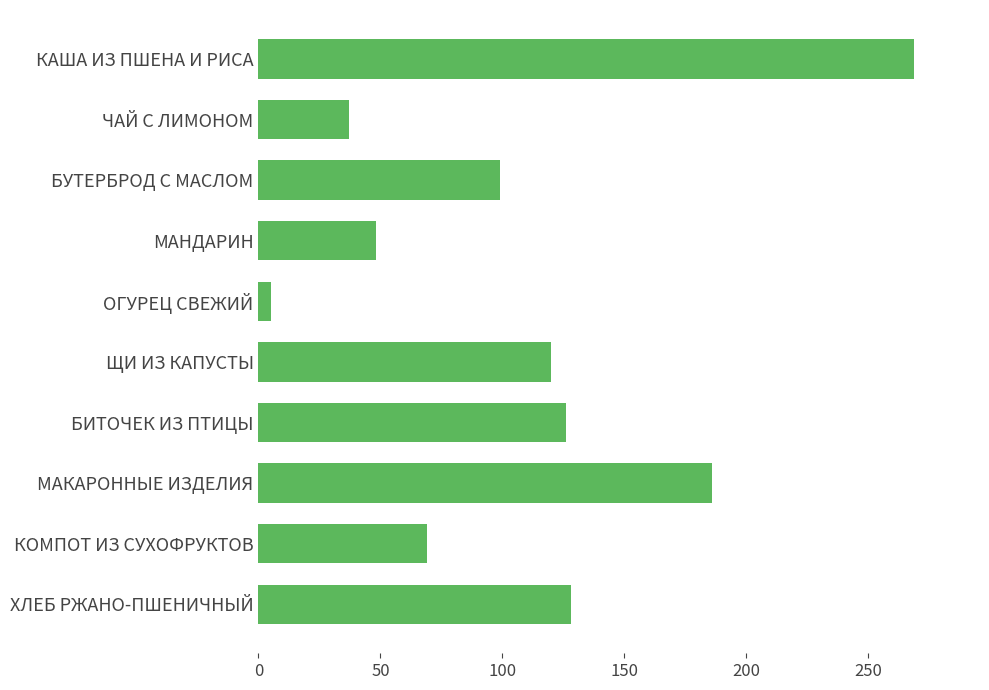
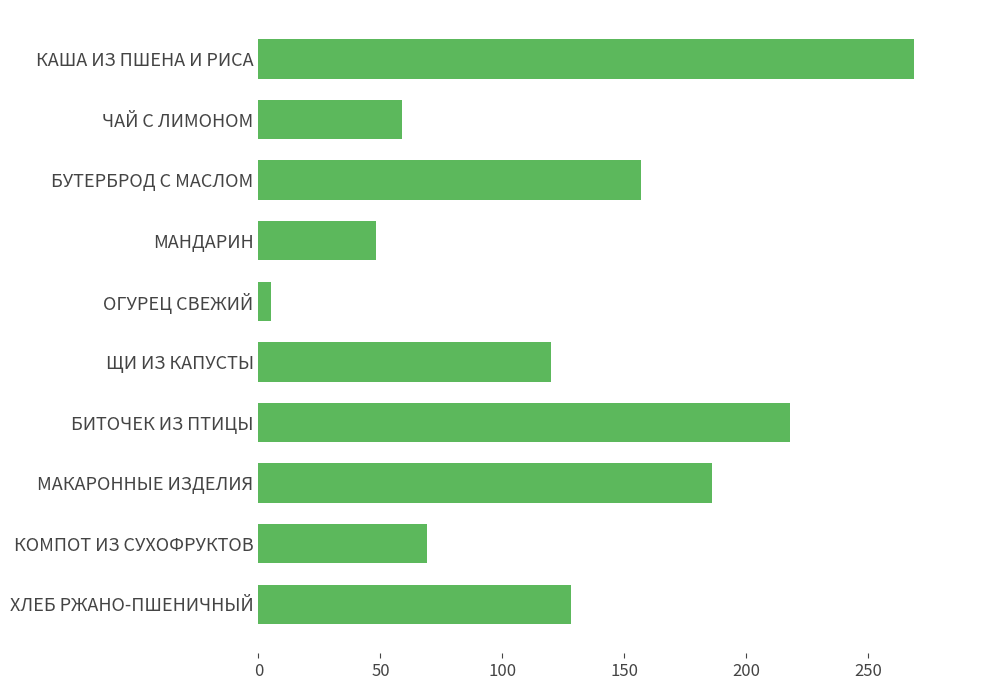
ЧАЙ С ЛИМОНОМ: 37 -> 59
БУТЕРБРОД С МАСЛОМ: 99 -> 157
БИТОЧЕК ИЗ ПТИЦЫ: 126 -> 218
